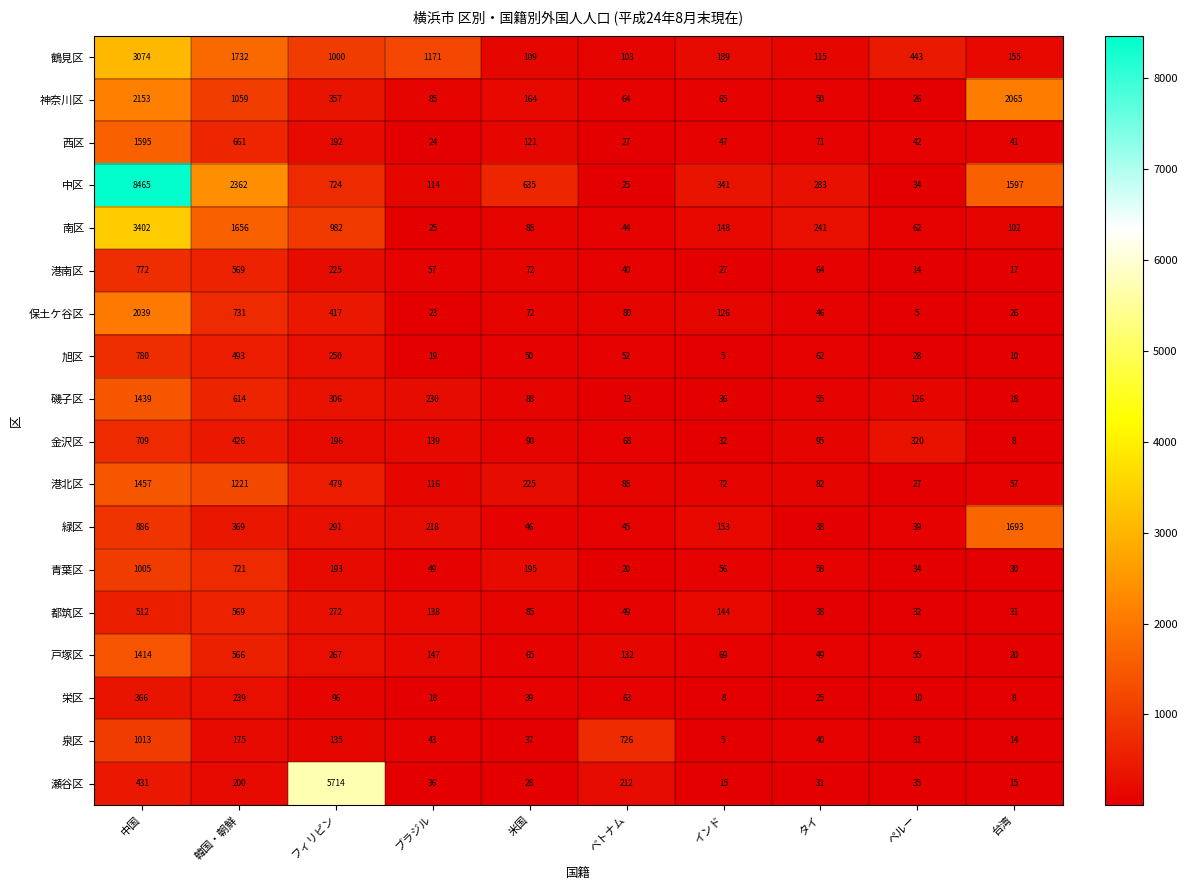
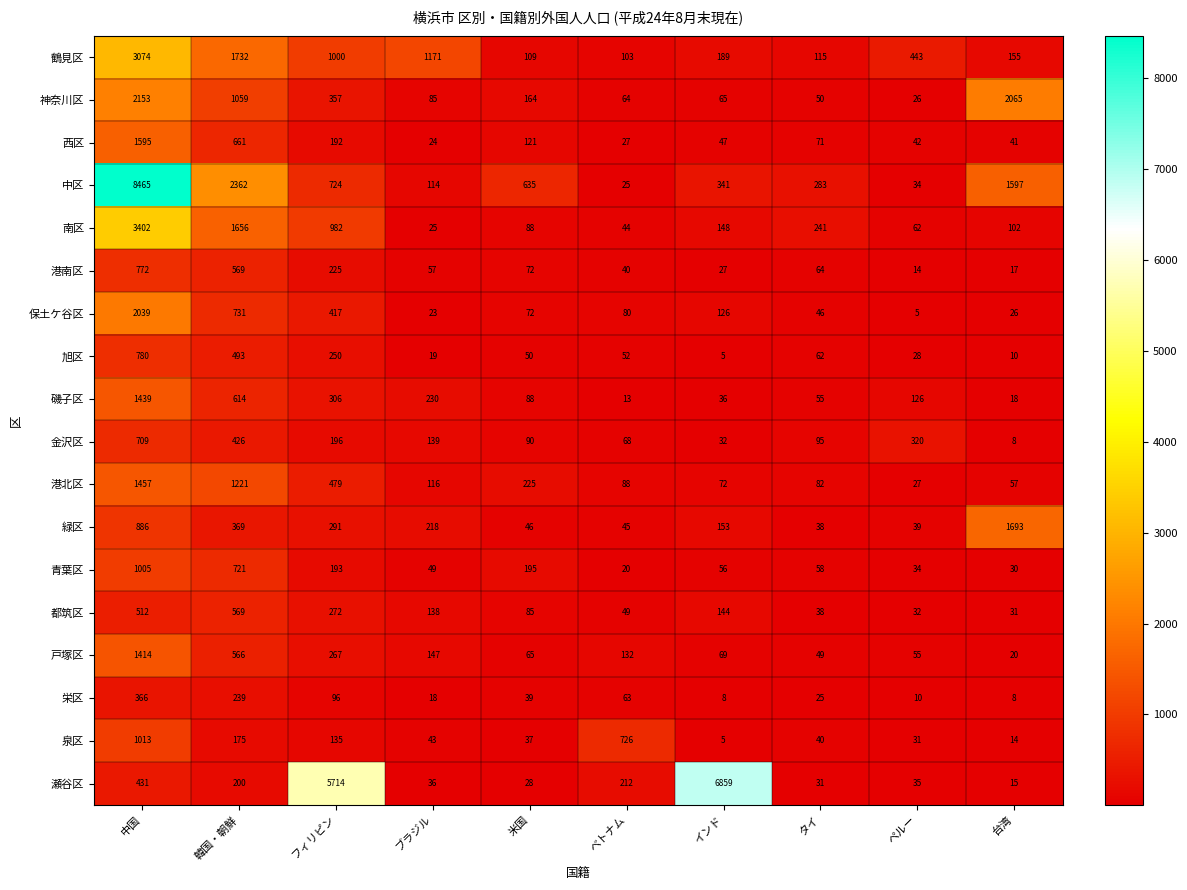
瀬谷区, インド: 15 -> 6859
